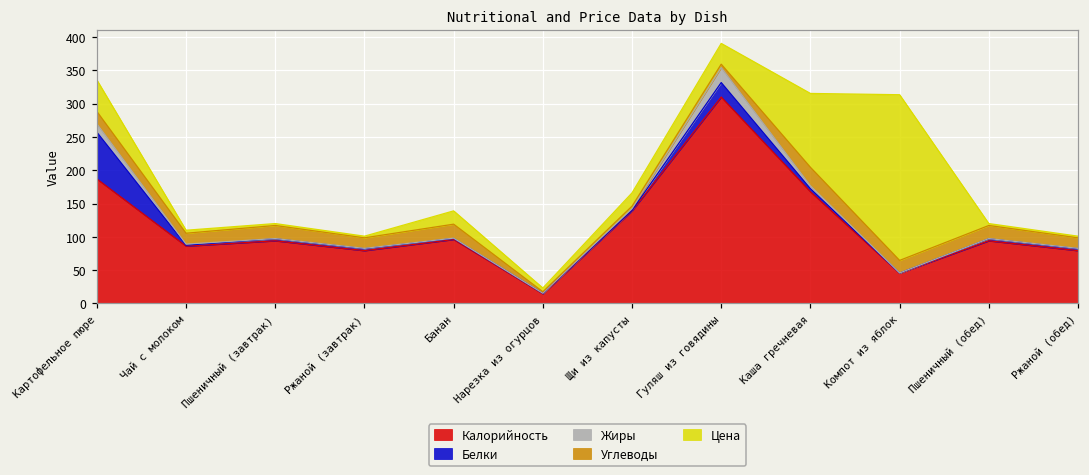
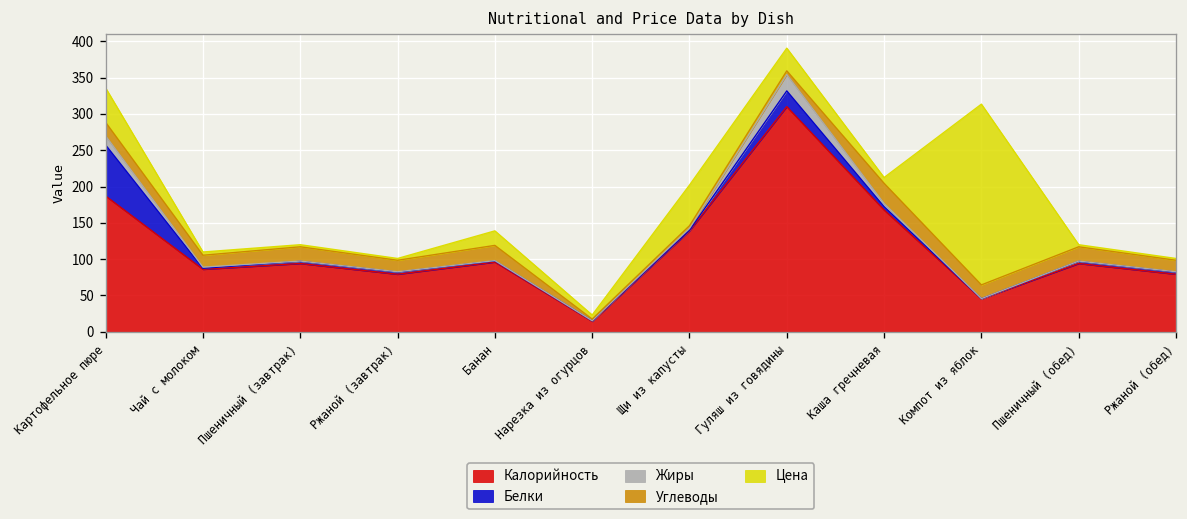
Цена, Щи из капусты: 20 -> 60
Цена, Каша гречневая: 110 -> 10
